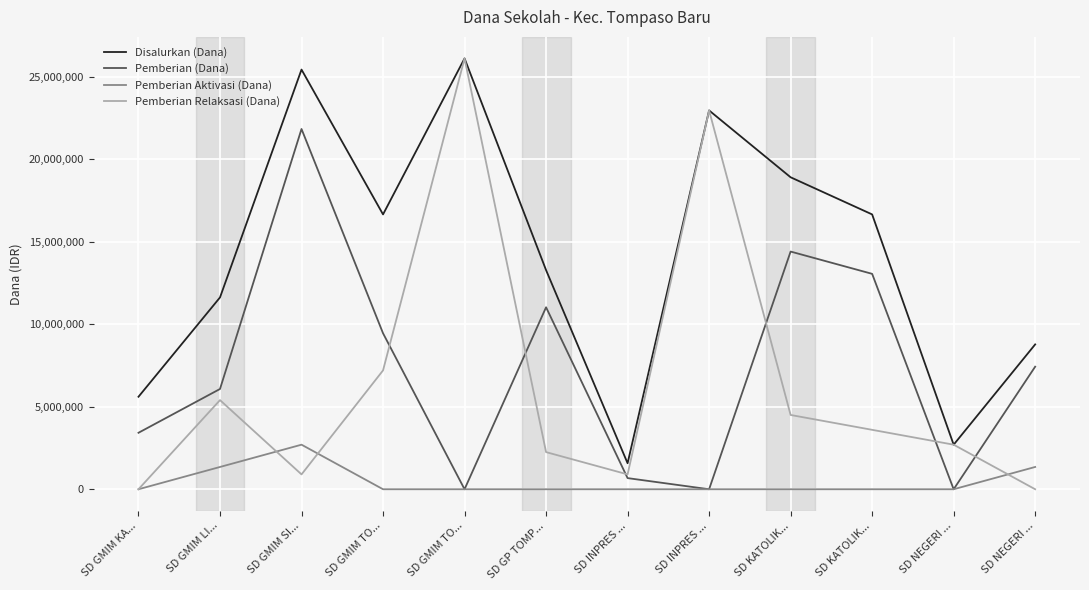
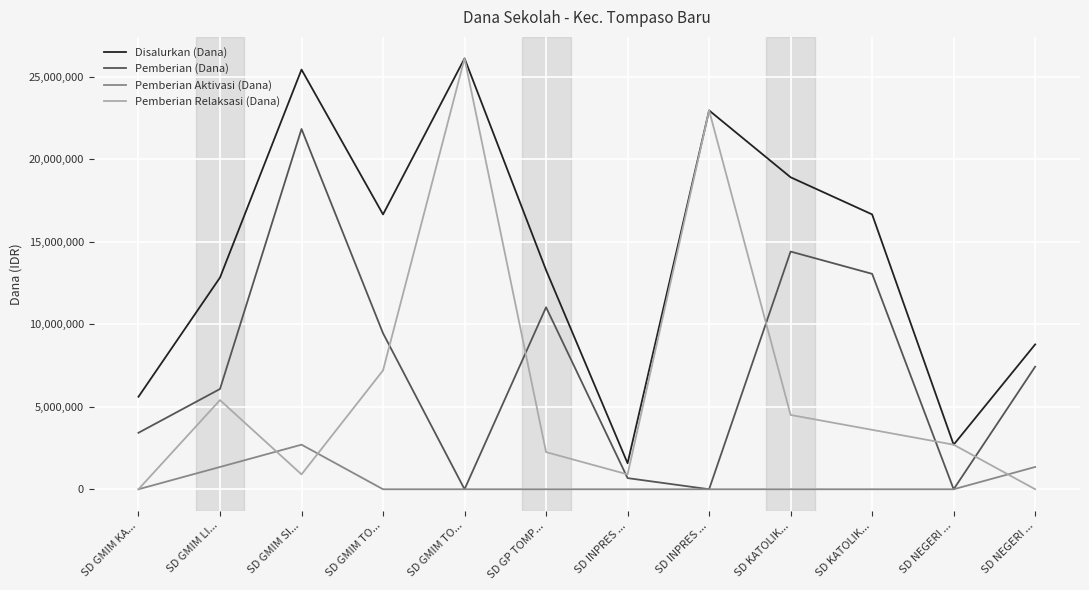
Disalurkan (Dana), SD GMIM LI...: 11,600,000 -> 12,800,000
